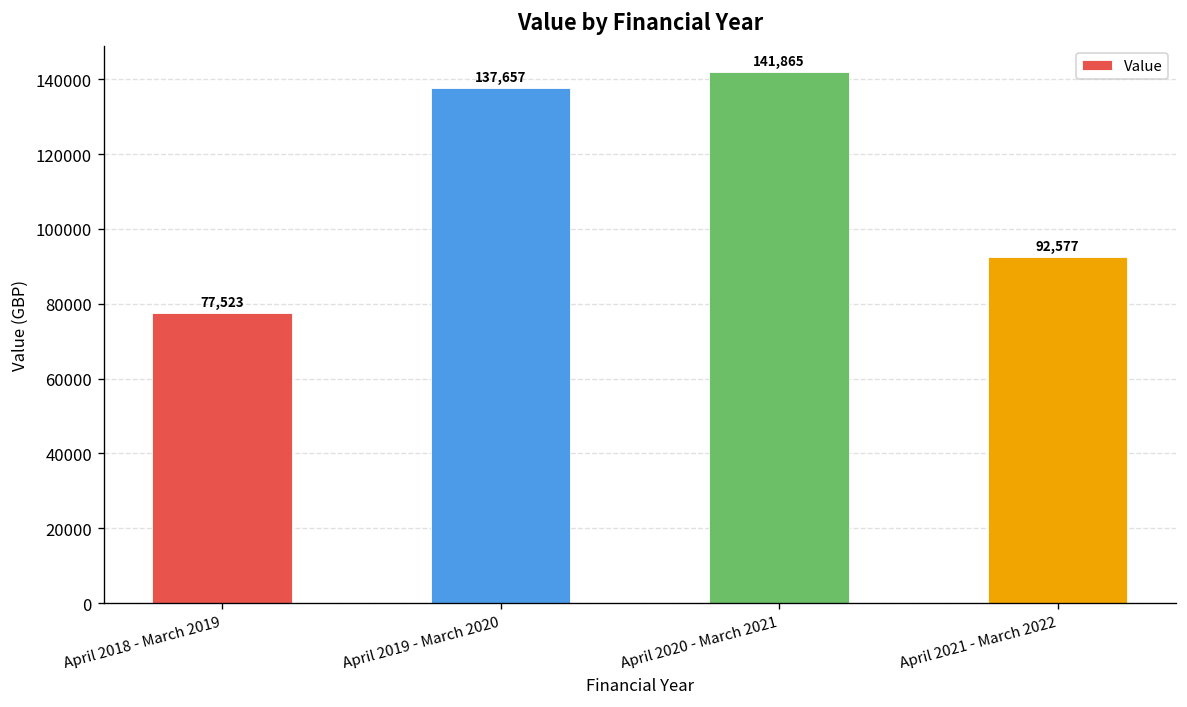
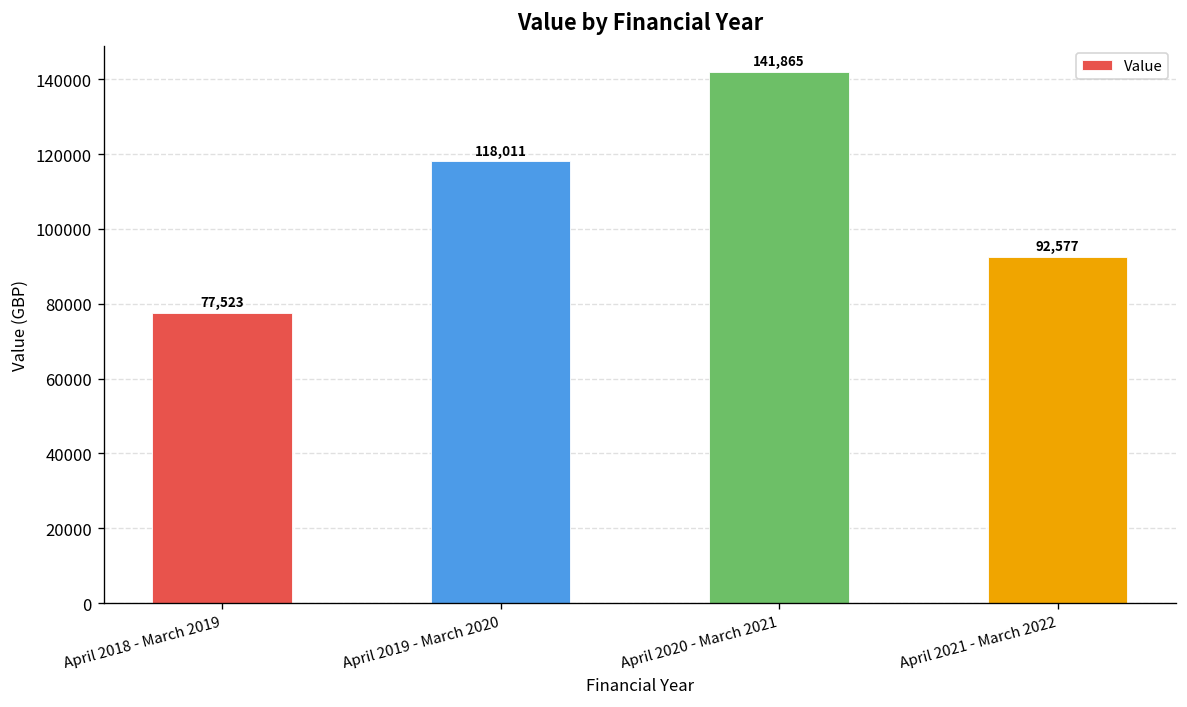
April 2019 - March 2020: 137,657 -> 118,011
